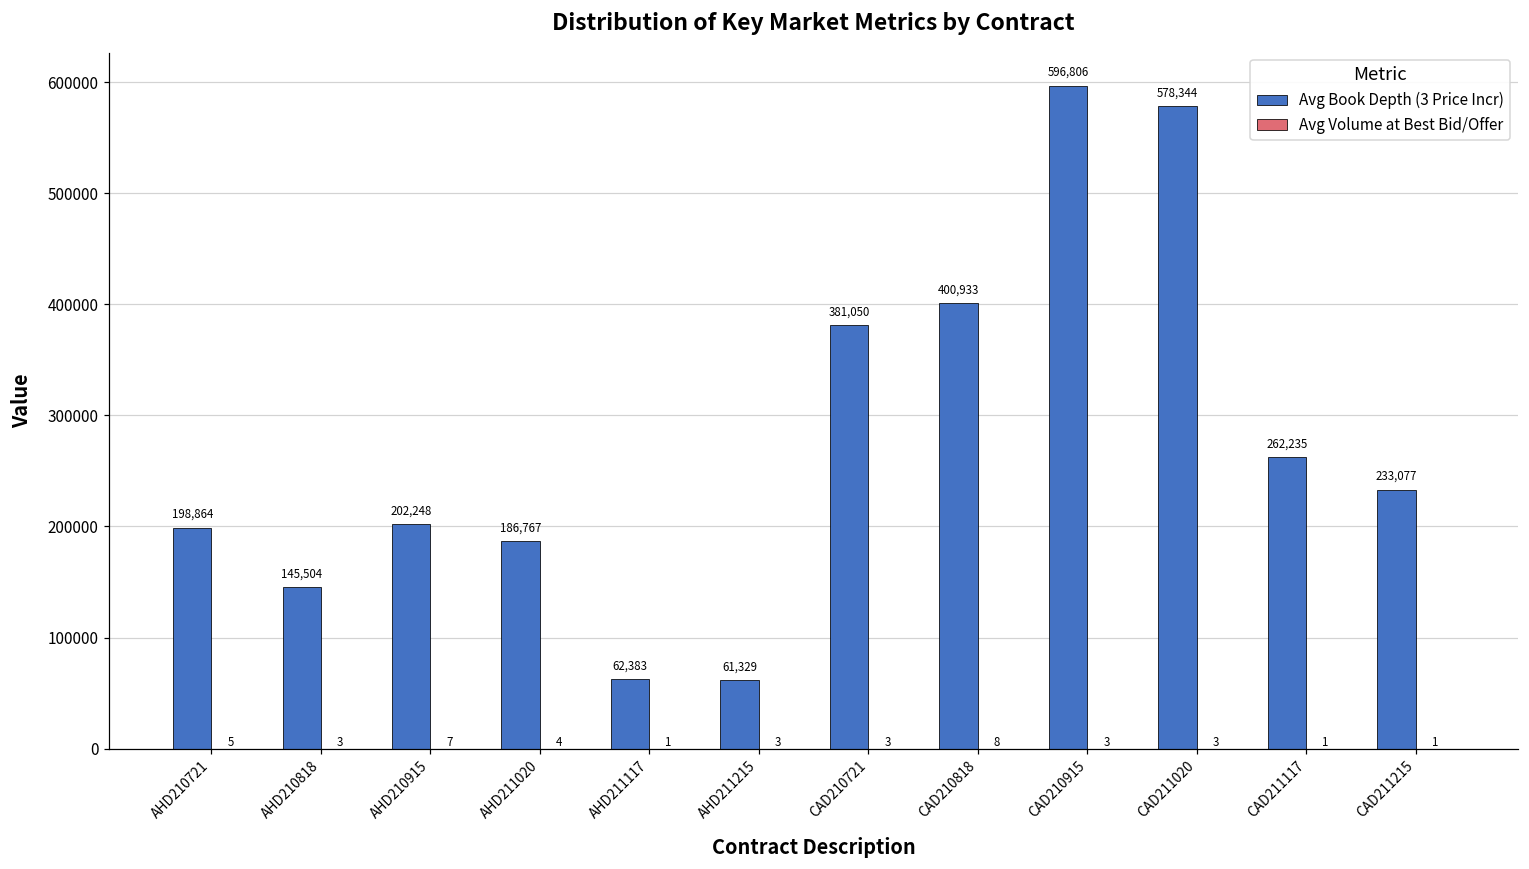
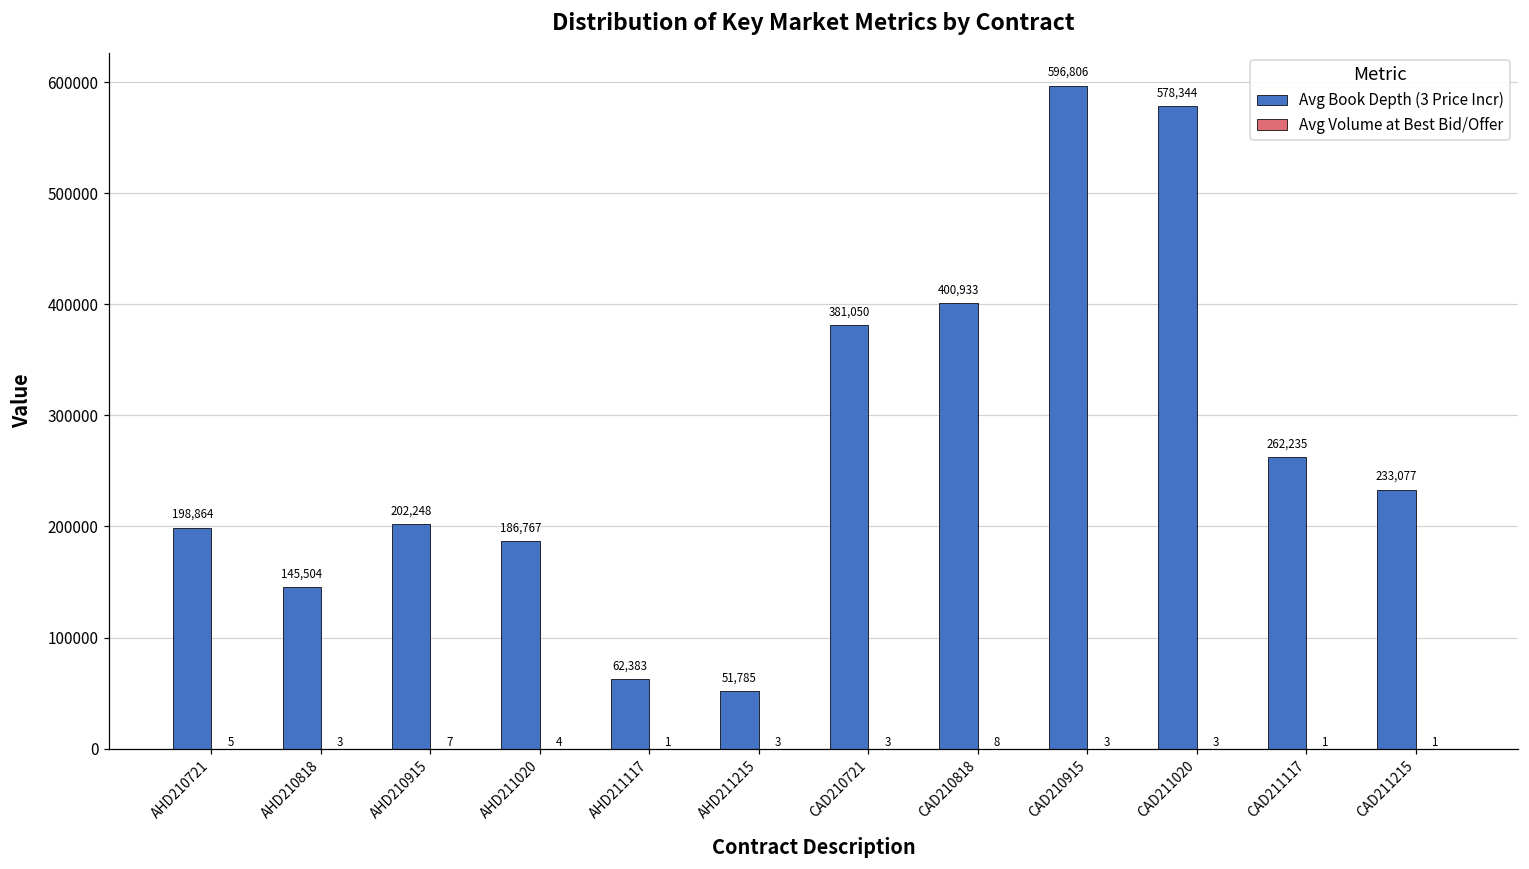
Avg Book Depth (3 Price Incr), AHD211215: 61,329 -> 51,785
